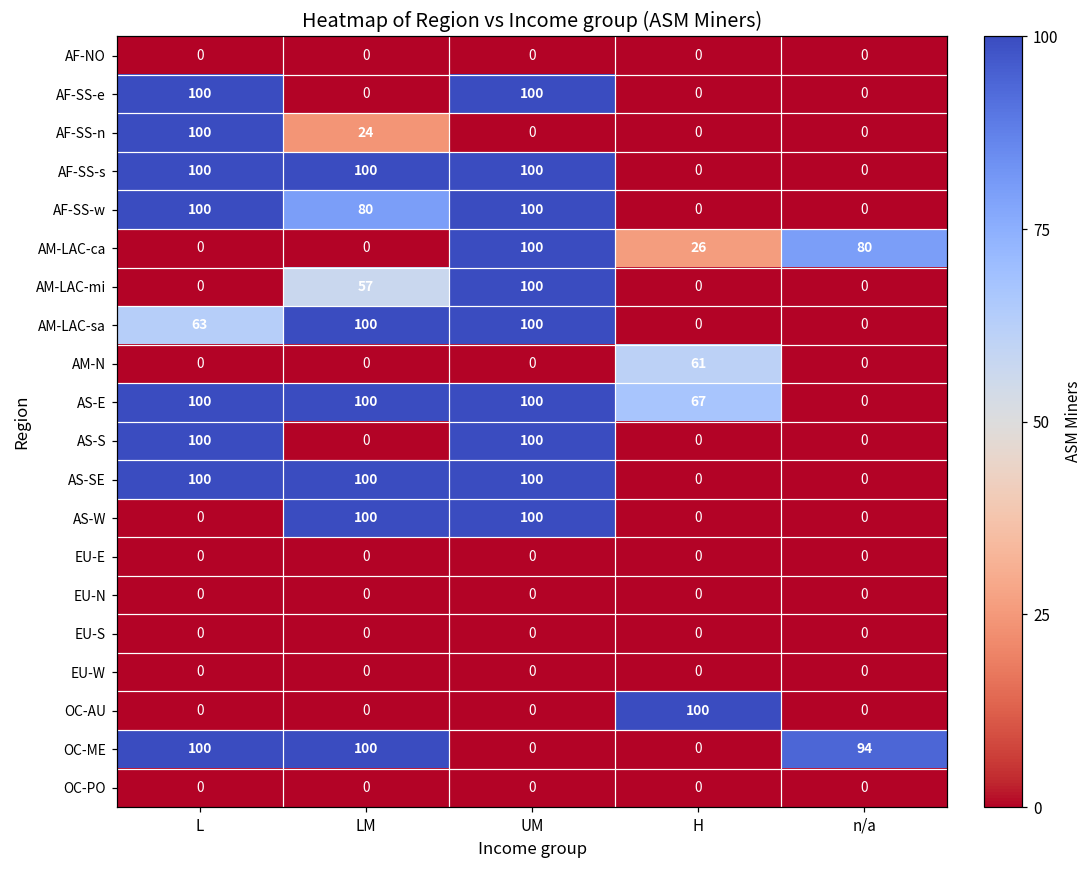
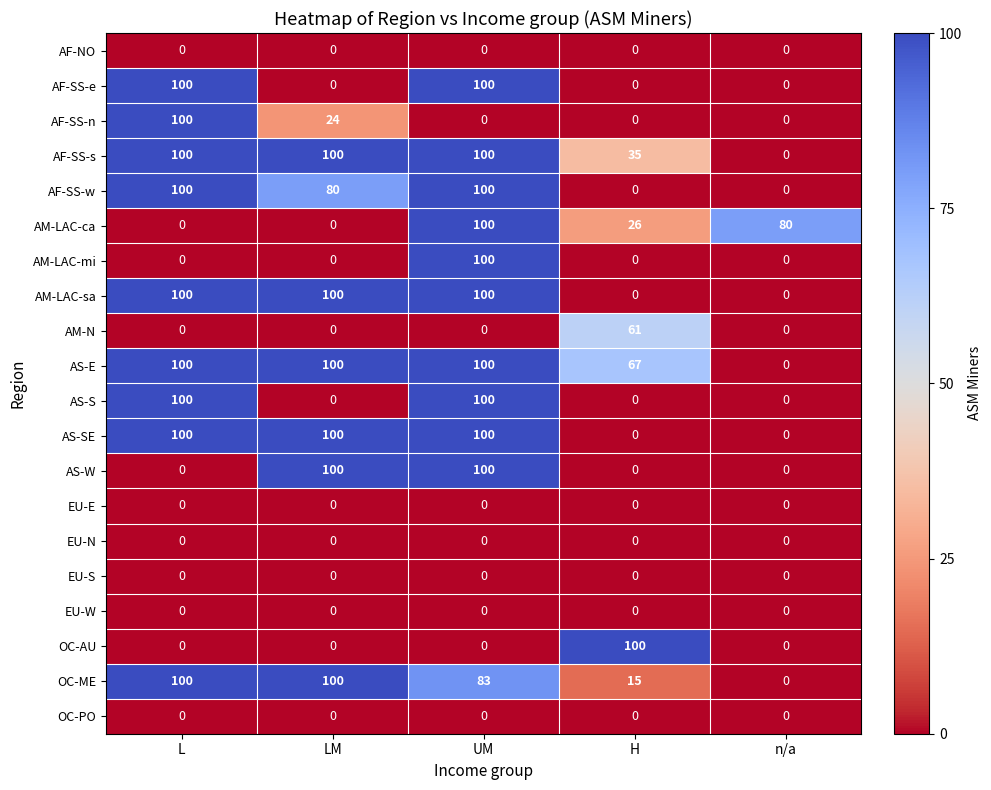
AF-SS-s, H: 0 -> 35
AM-LAC-mi, LM: 57 -> 0
AM-LAC-sa, L: 63 -> 100
OC-ME, UM: 0 -> 83
OC-ME, H: 0 -> 15
OC-ME, n/a: 94 -> 0
